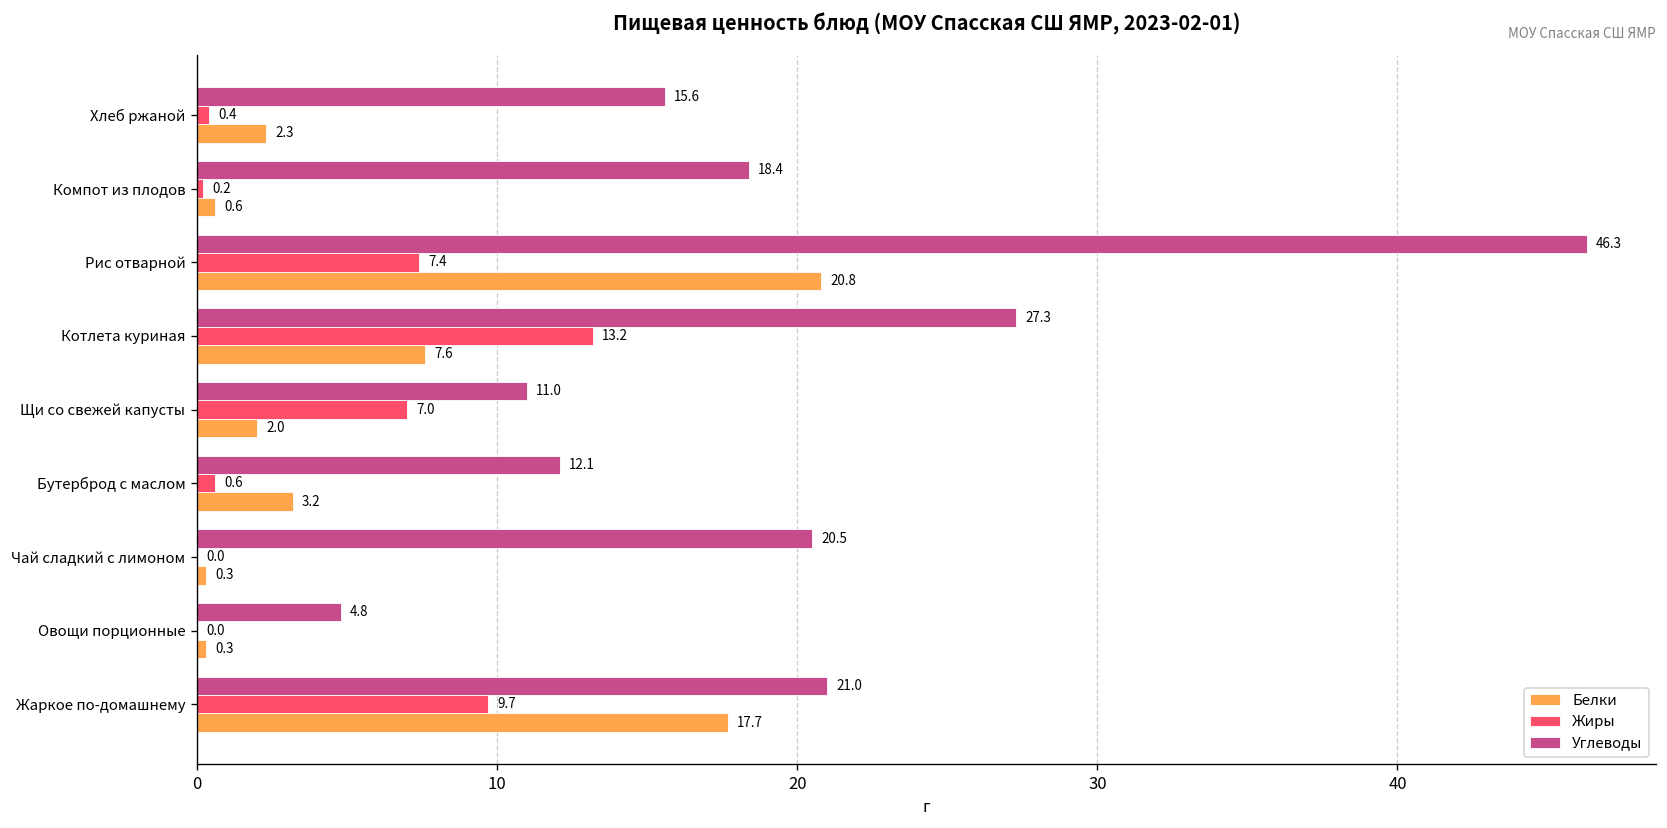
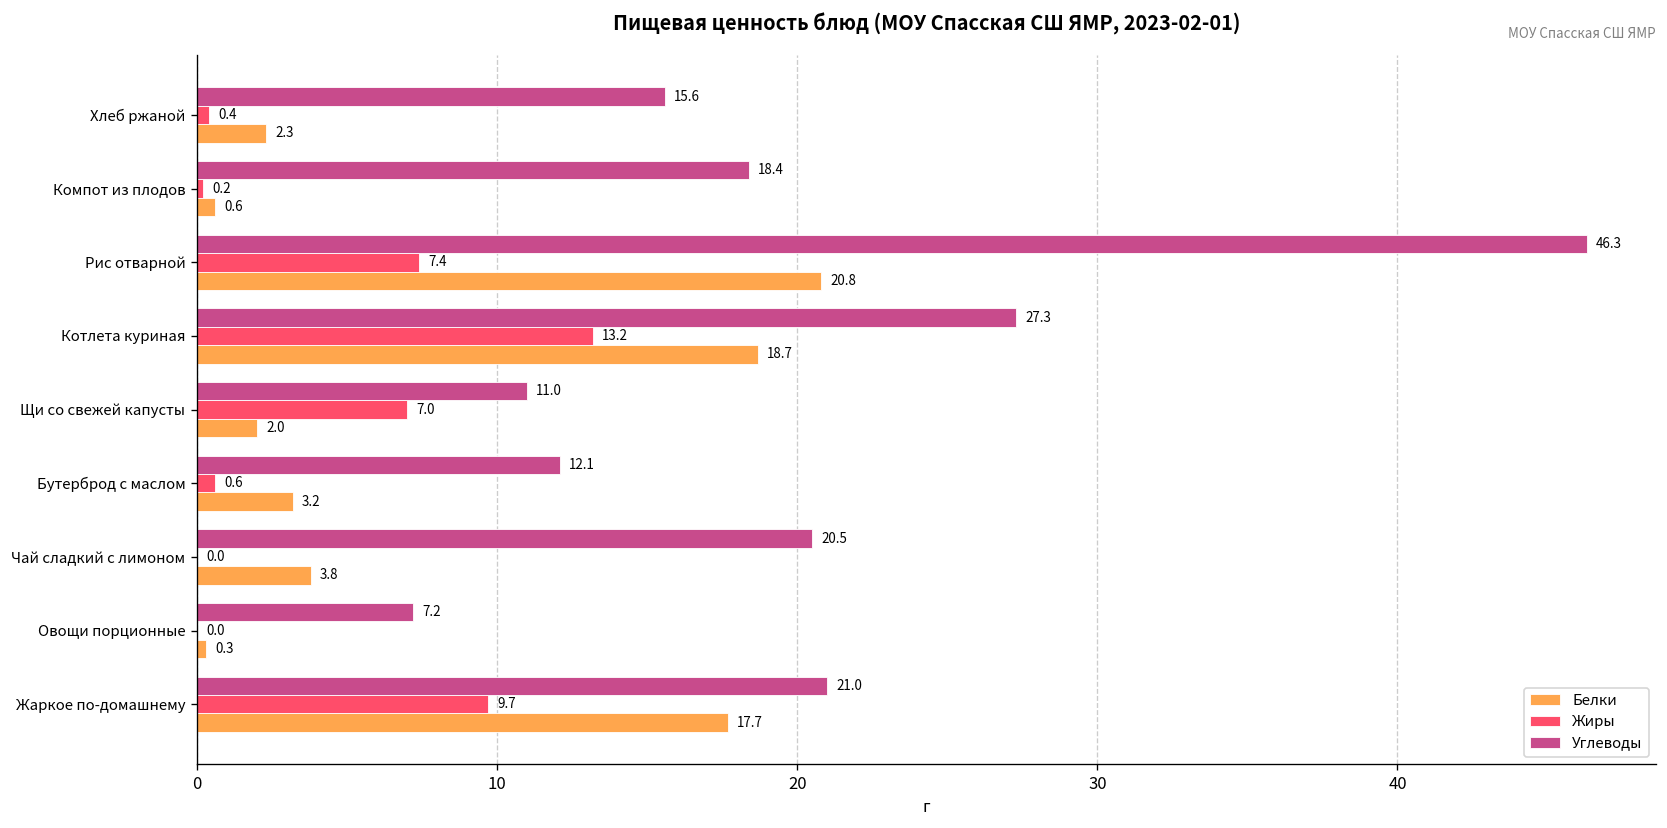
Белки, Котлета куриная: 7.6 -> 18.7
Белки, Чай сладкий с лимоном: 0.3 -> 3.8
Углеводы, Овощи порционные: 4.8 -> 7.2
